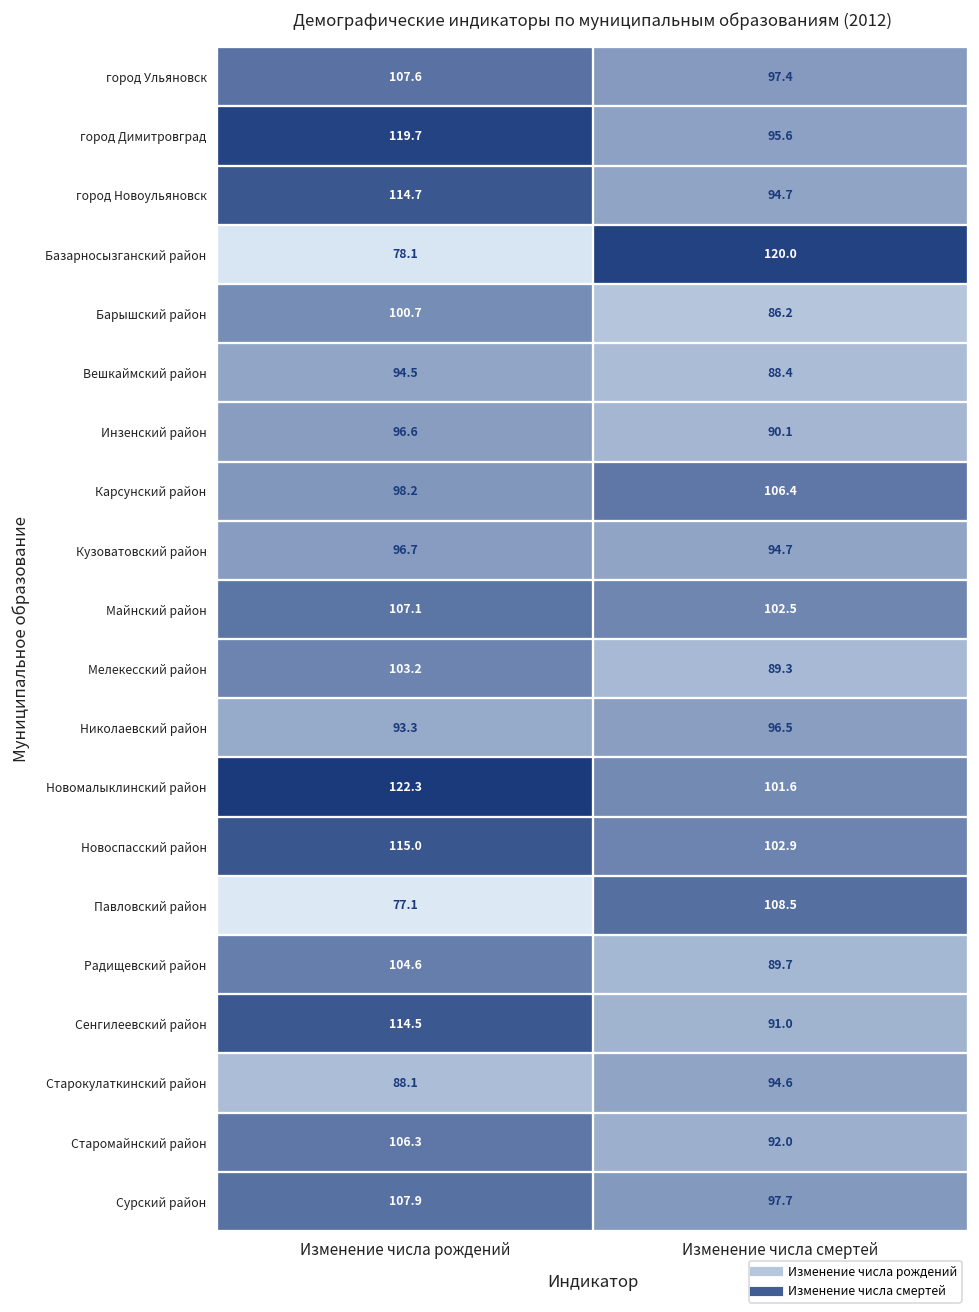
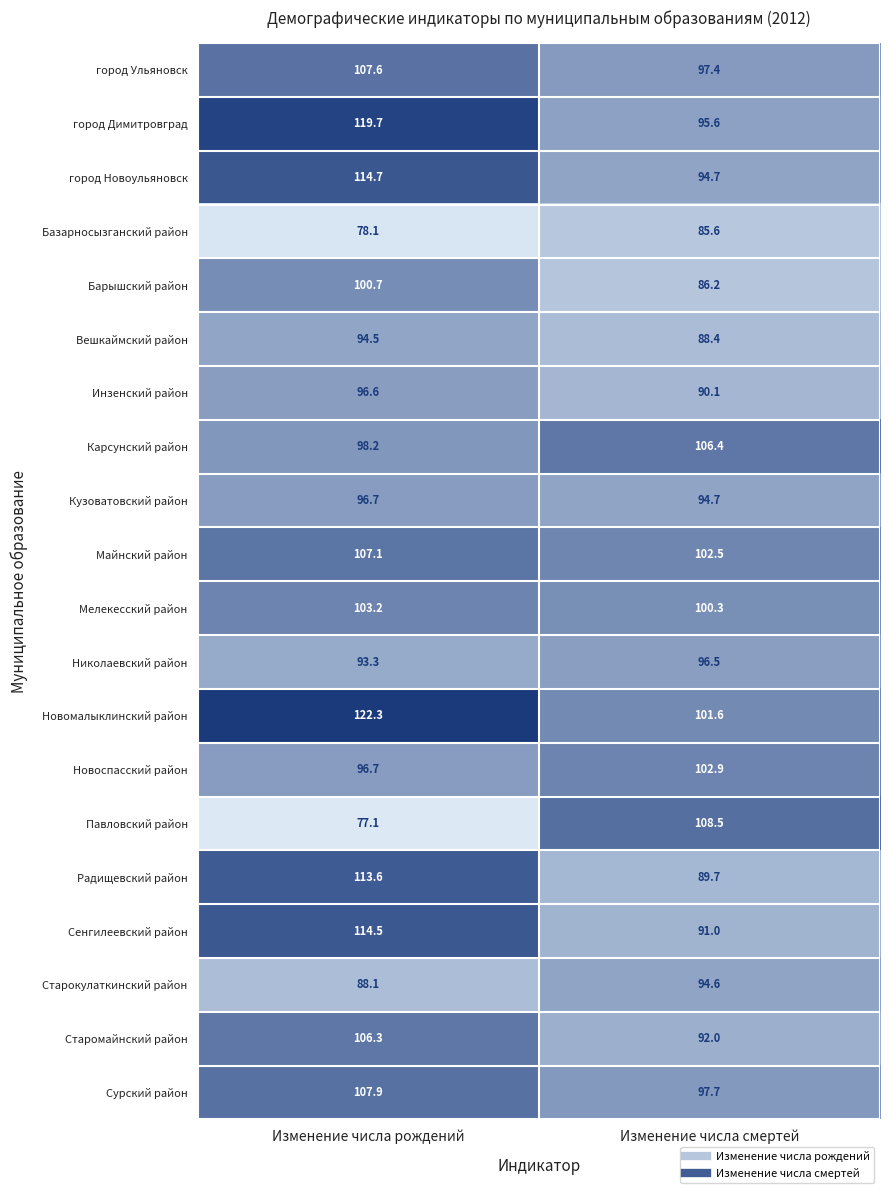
Базарносызганский район, Изменение числа смертей: 120.0 -> 85.6
Мелекесский район, Изменение числа смертей: 89.3 -> 100.3
Новоспасский район, Изменение числа рождений: 115.0 -> 96.7
Радищевский район, Изменение числа рождений: 104.6 -> 113.6
